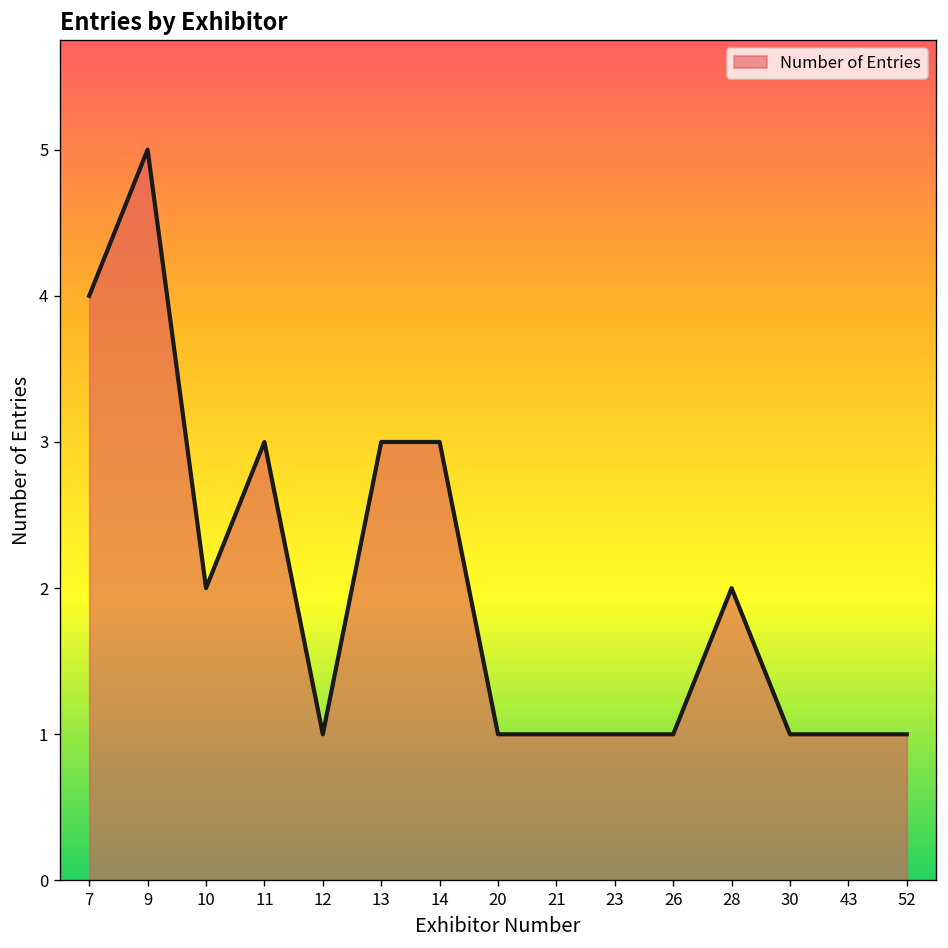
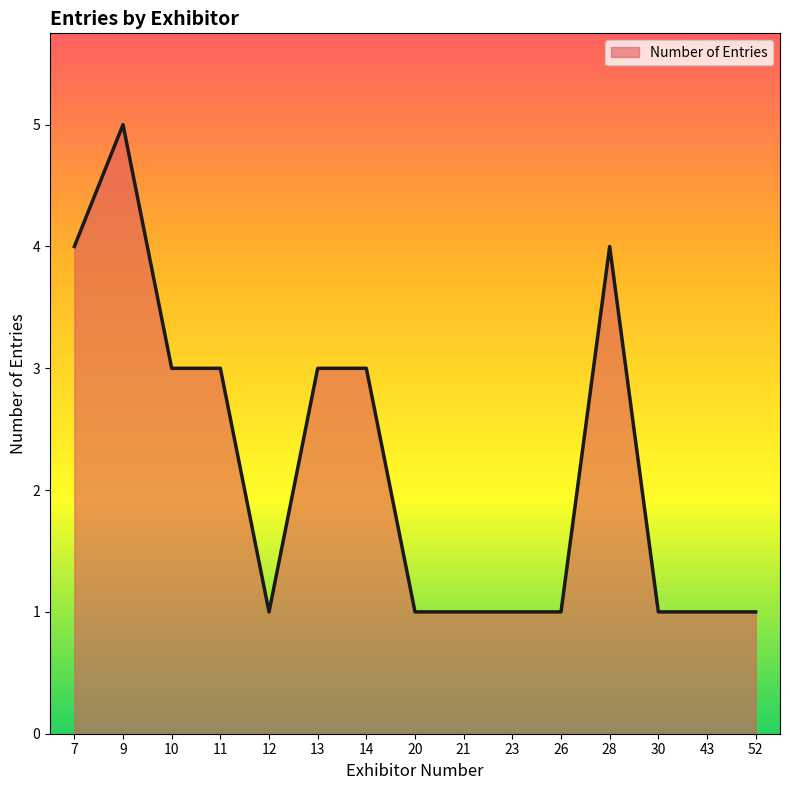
10: 2 -> 3
28: 2 -> 4
